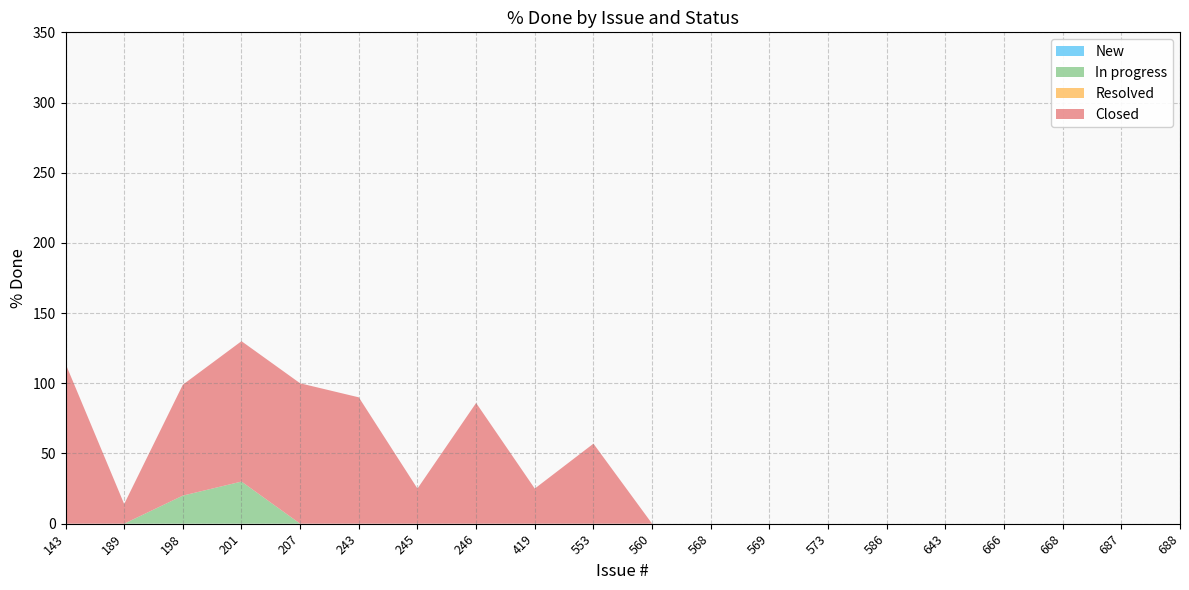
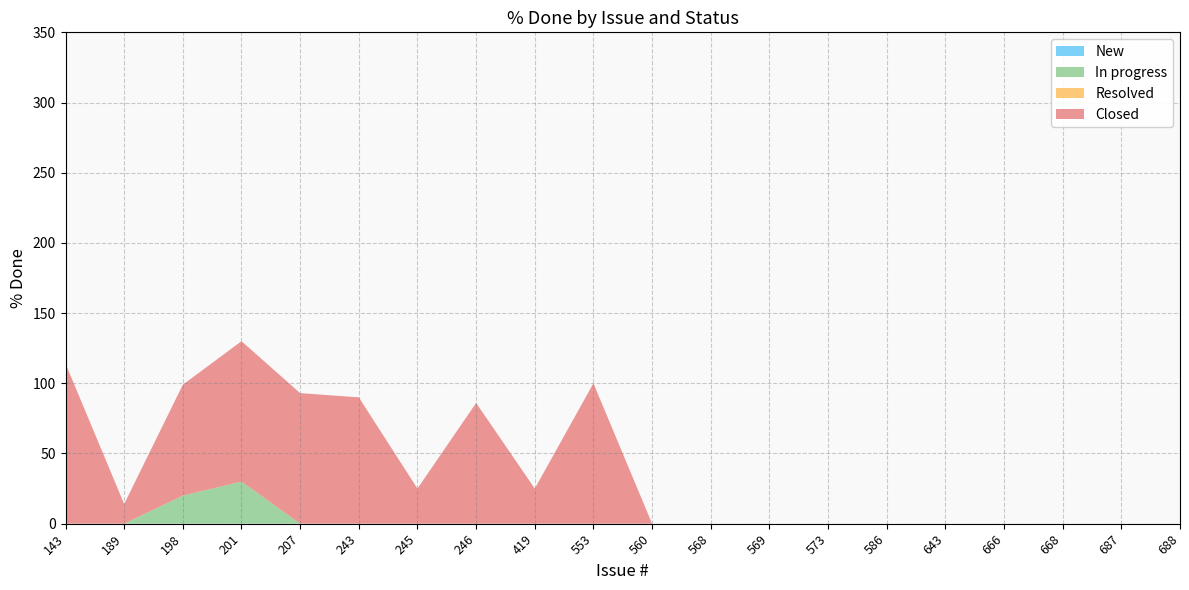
Closed, 207: 100 -> 93
Closed, 553: 57 -> 100
